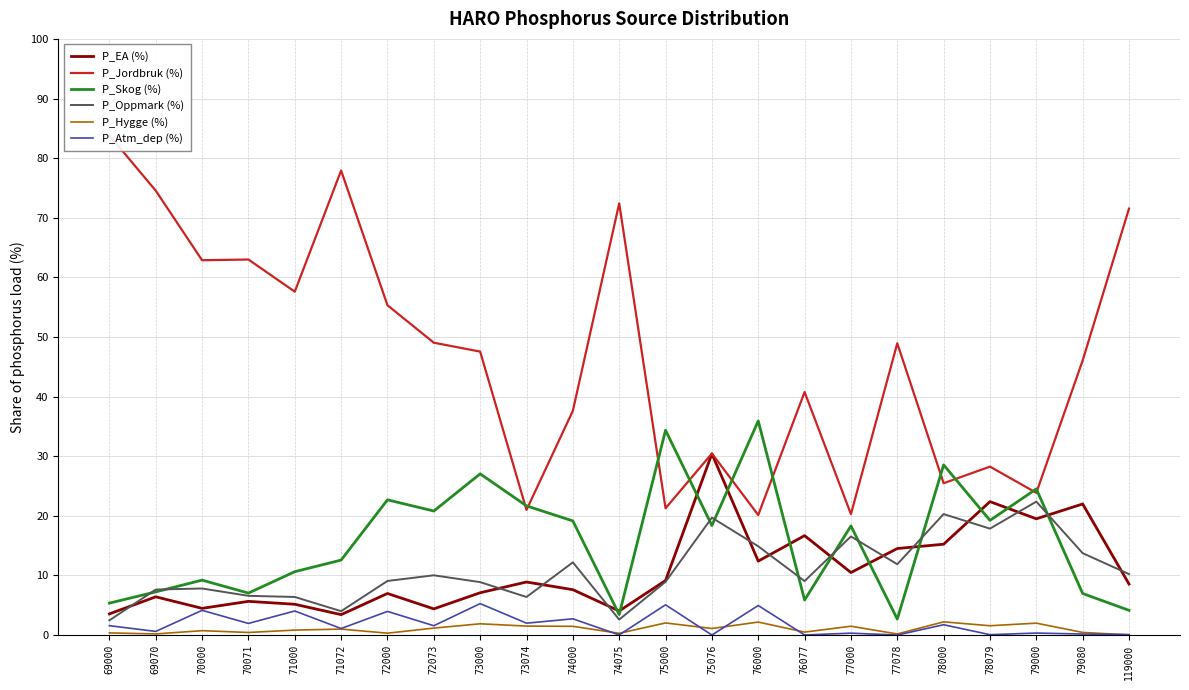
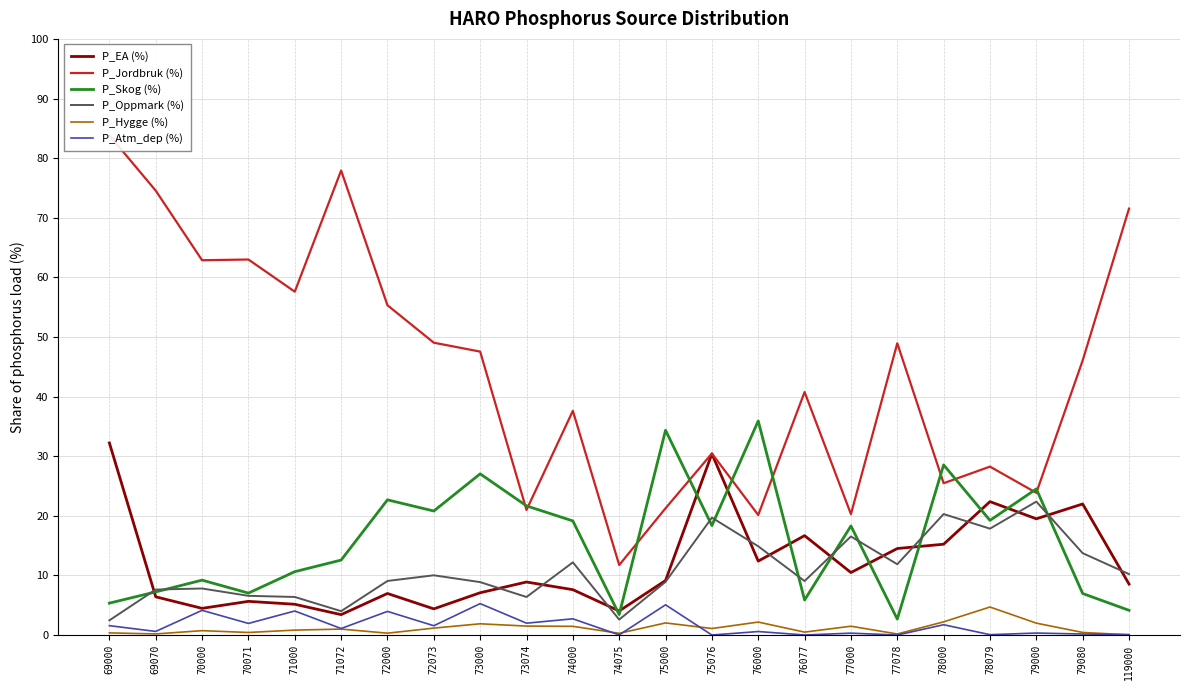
P_EA (%), 69000: 4 -> 32
P_Jordbruk (%), 74075: 72 -> 12
P_Atm_dep (%), 76000: 5 -> 1
P_Hygge (%), 78079: 2 -> 5
